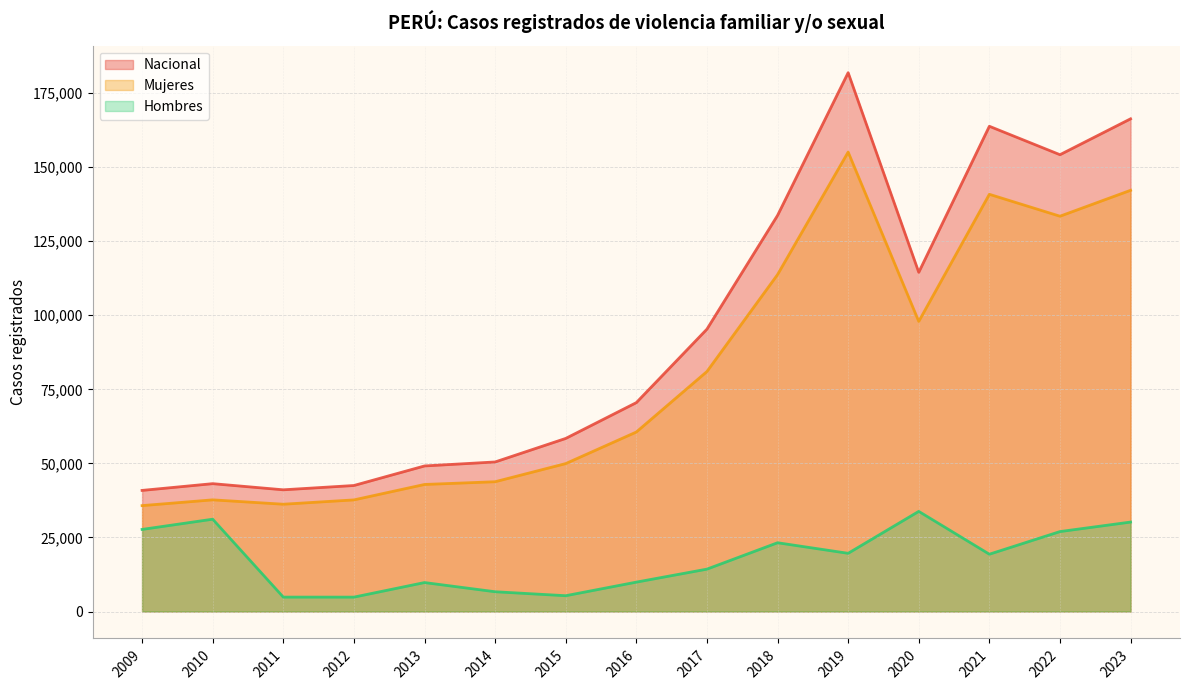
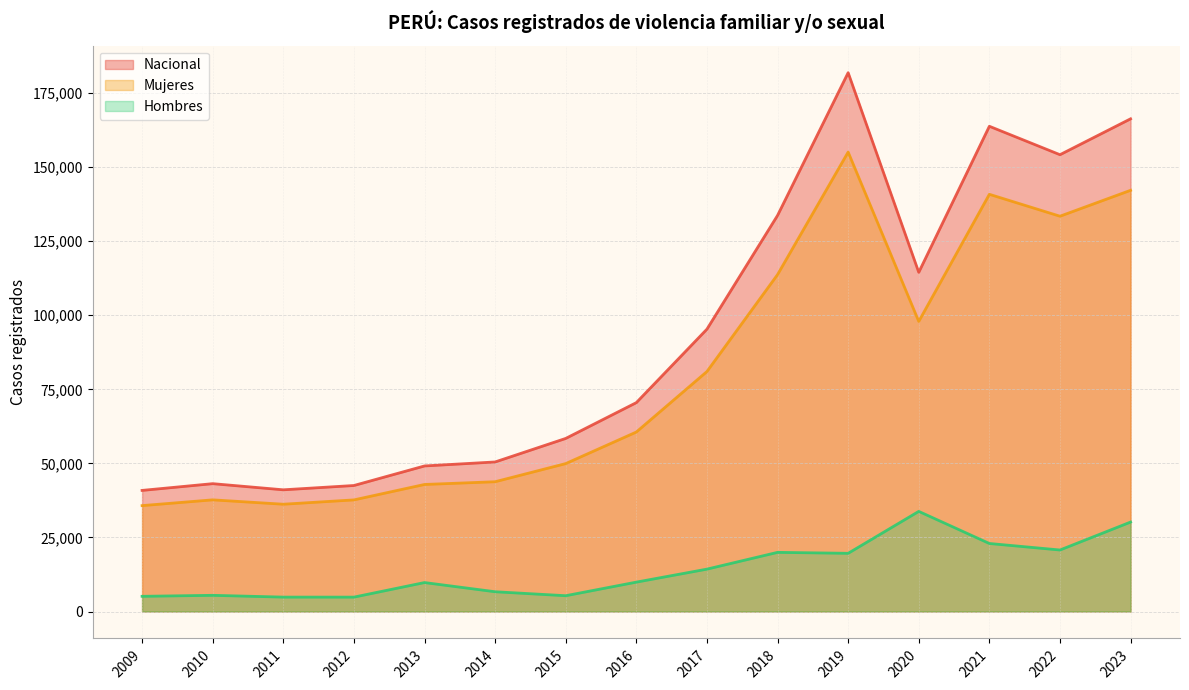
Hombres, 2009: 28,000 -> 5,000
Hombres, 2010: 31,000 -> 5,000
Hombres, 2018: 23,000 -> 20,000
Hombres, 2021: 19,000 -> 23,000
Hombres, 2022: 27,000 -> 21,000
